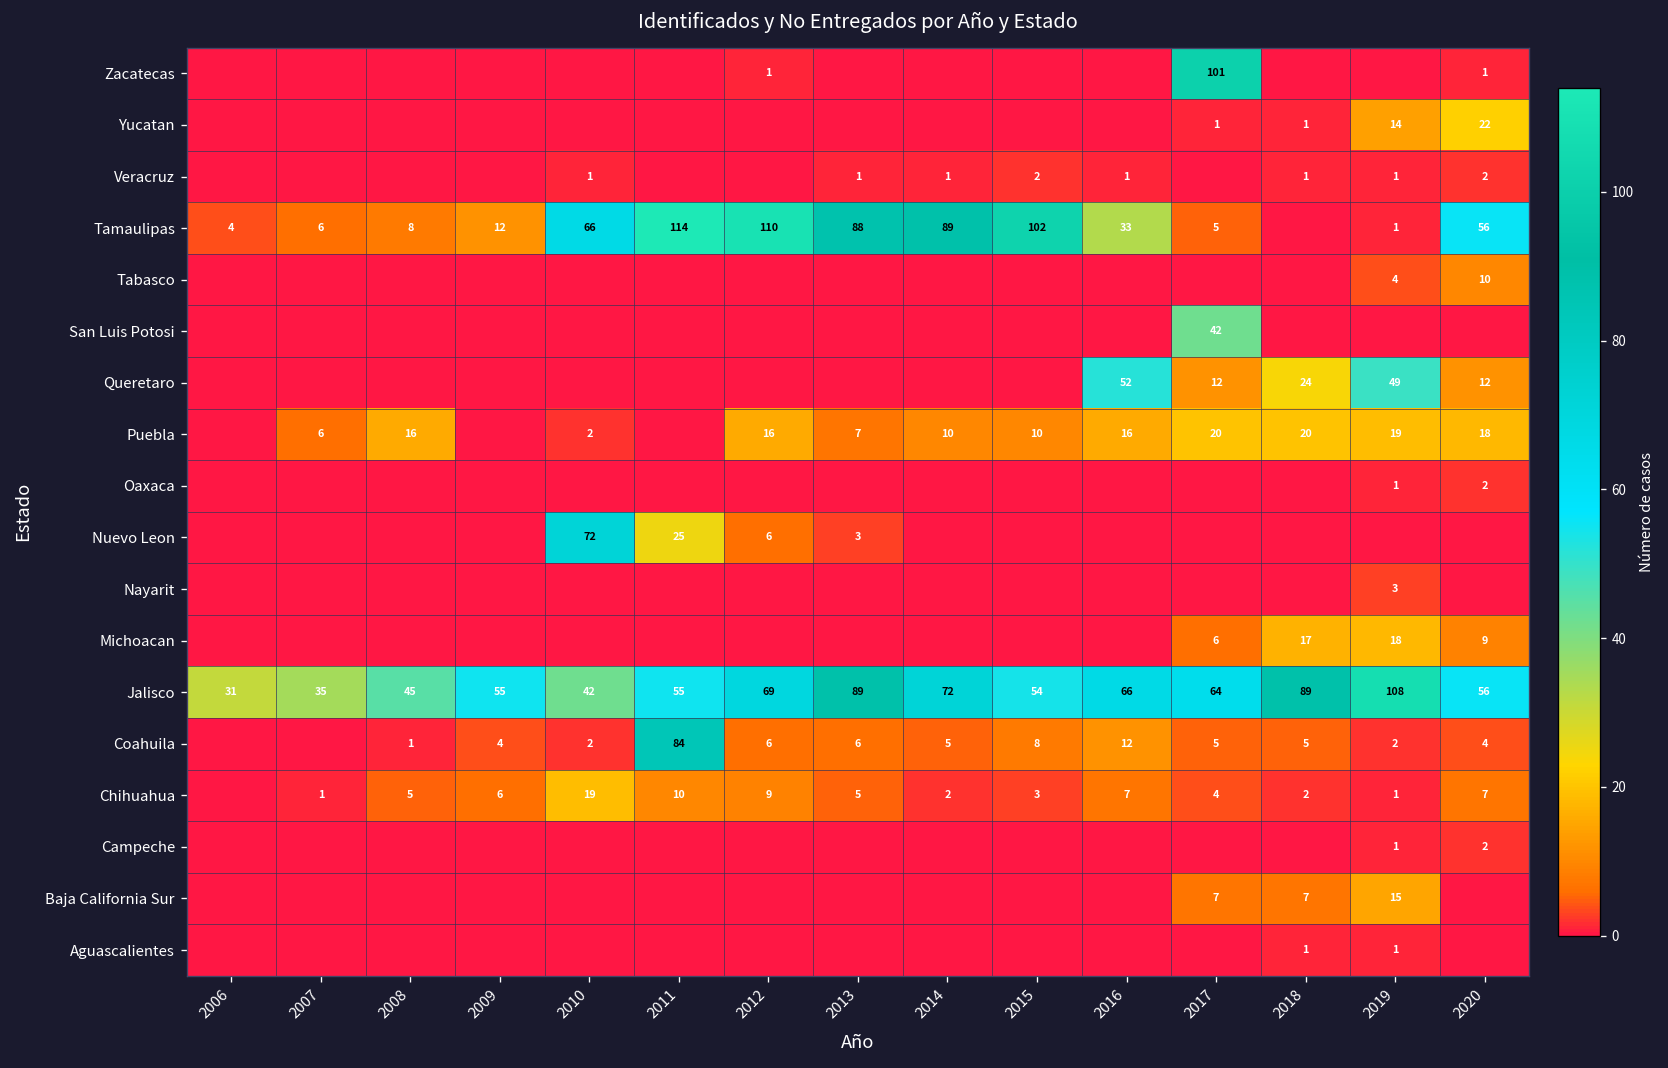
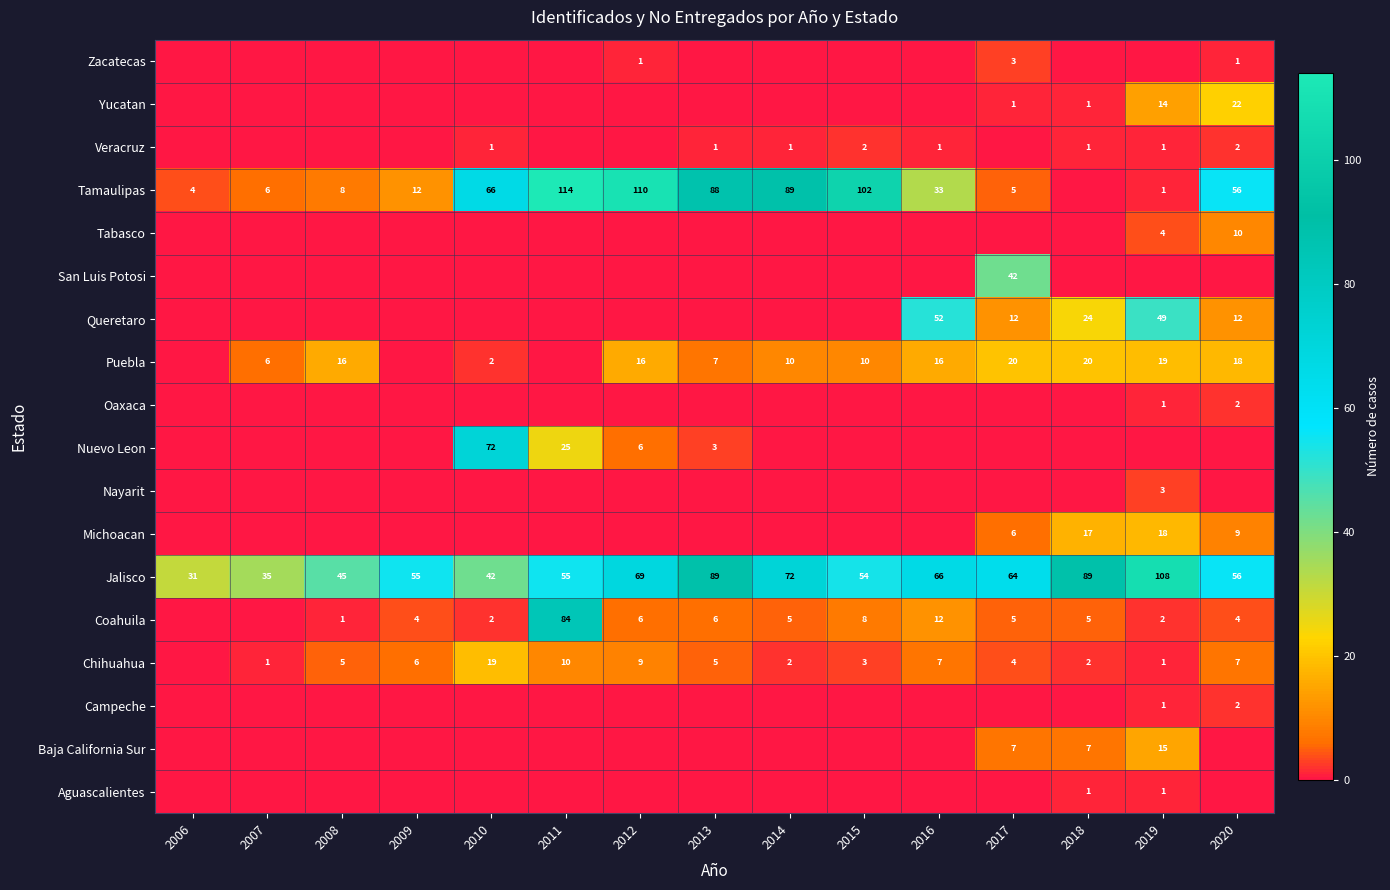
Zacatecas, 2017: 101 -> 3
